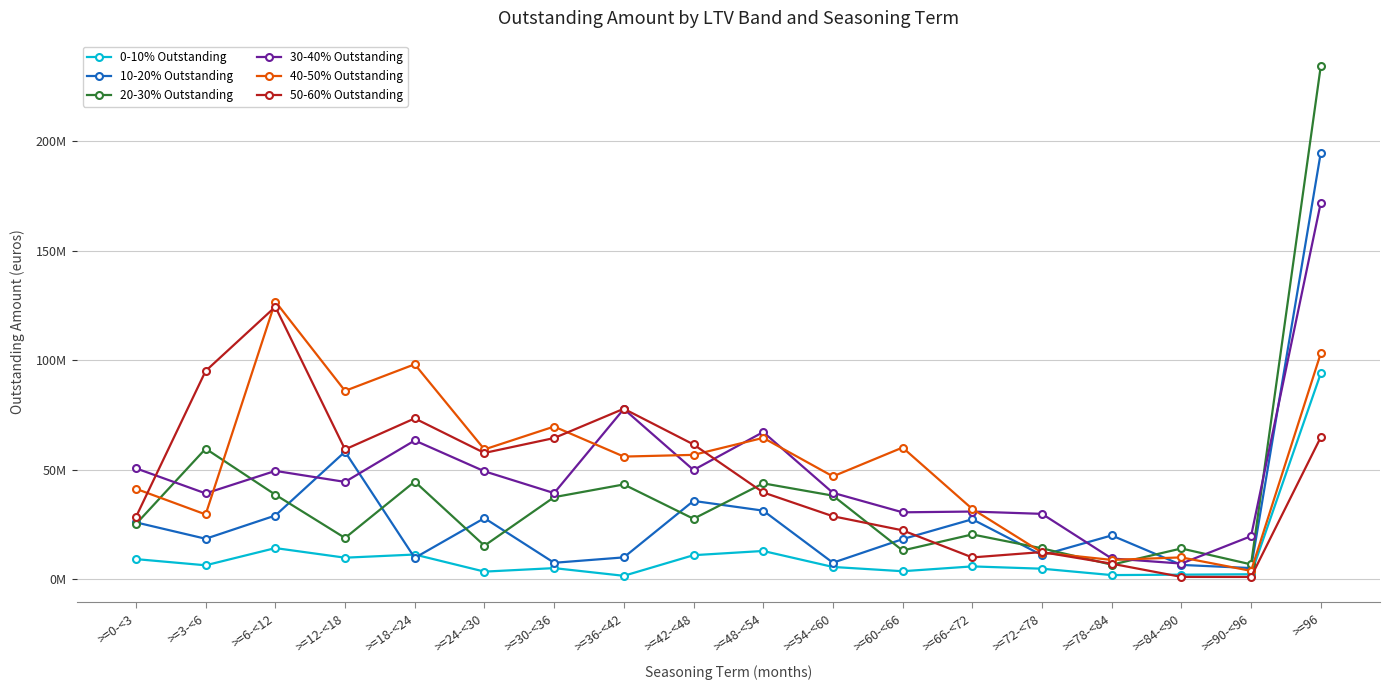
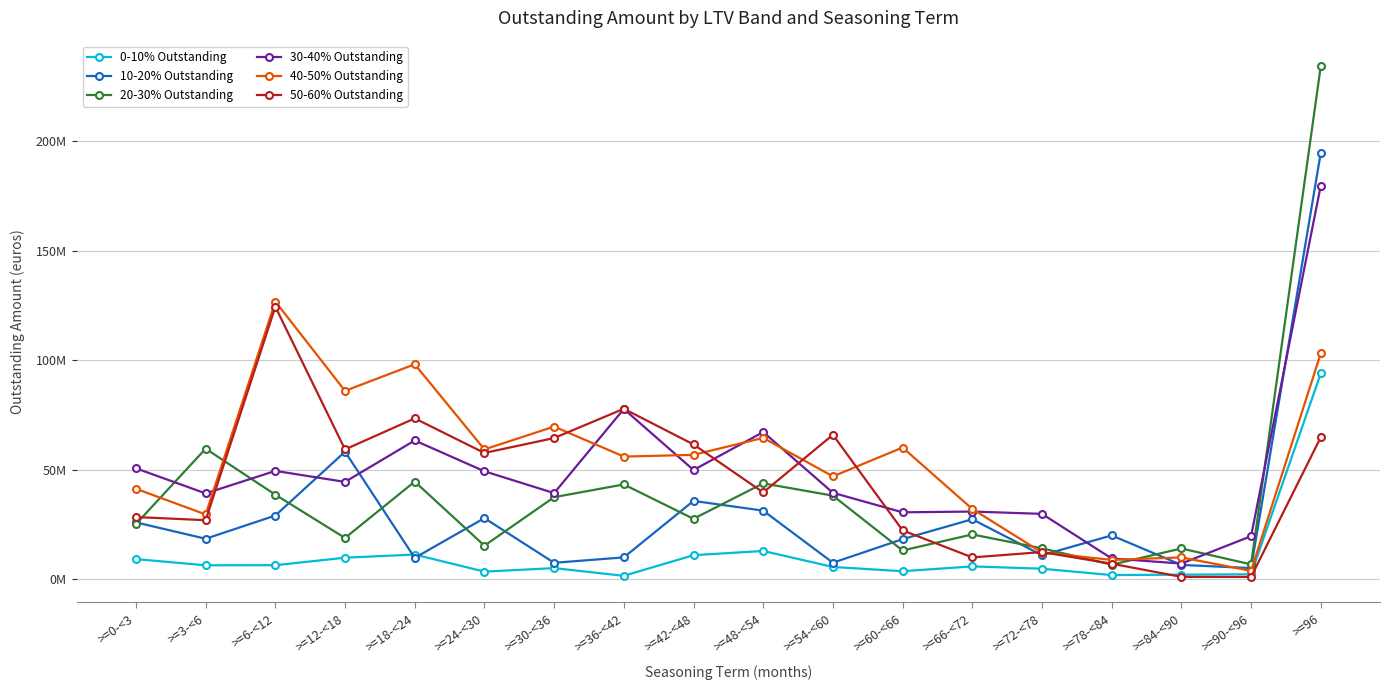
50-60% Outstanding, >=3-<6: 95000000 -> 27000000
0-10% Outstanding, >=6-<12: 14000000 -> 6000000
50-60% Outstanding, >=54-<60: 29000000 -> 66000000
30-40% Outstanding, >=96: 172000000 -> 180000000
